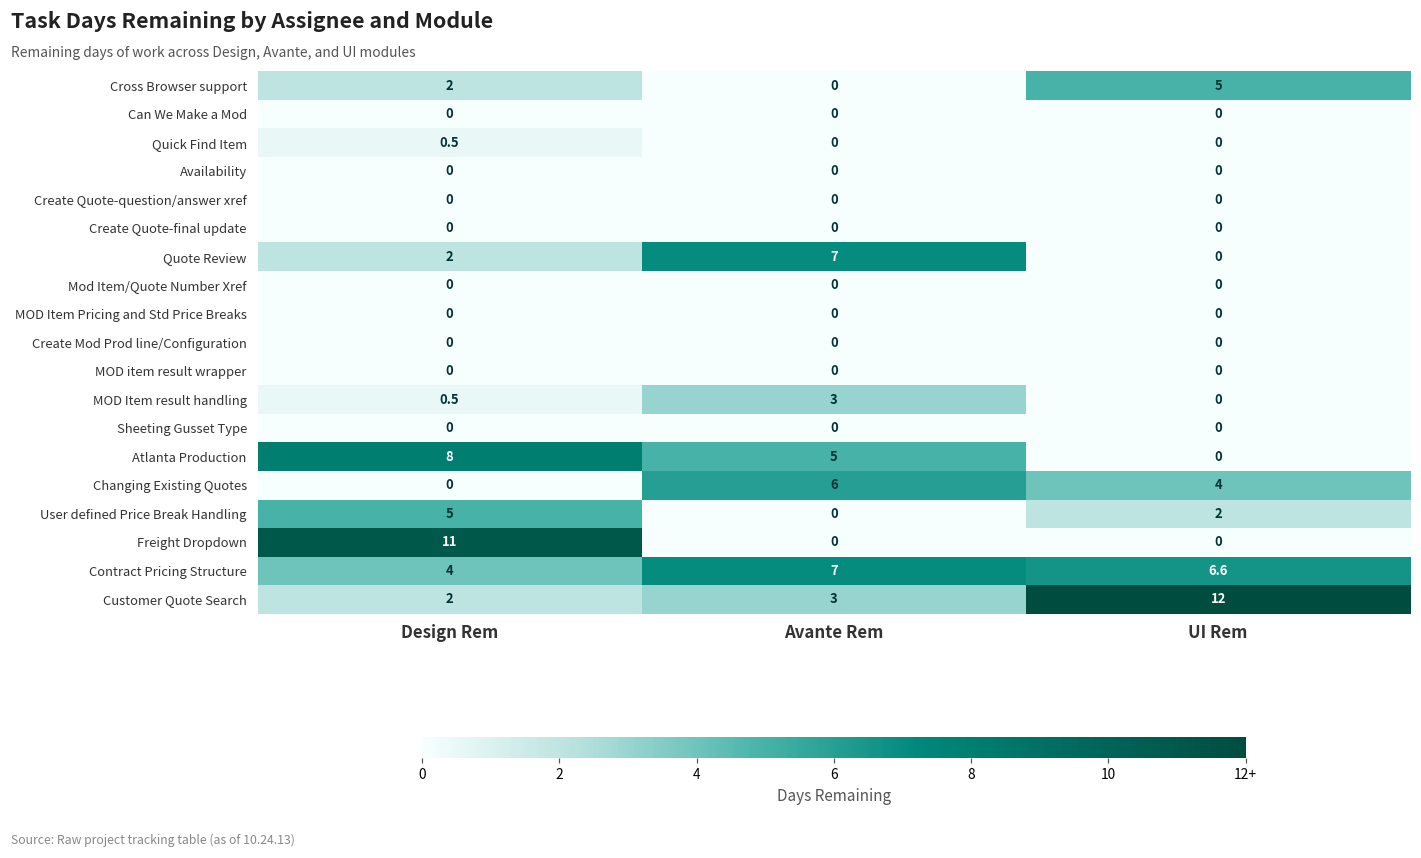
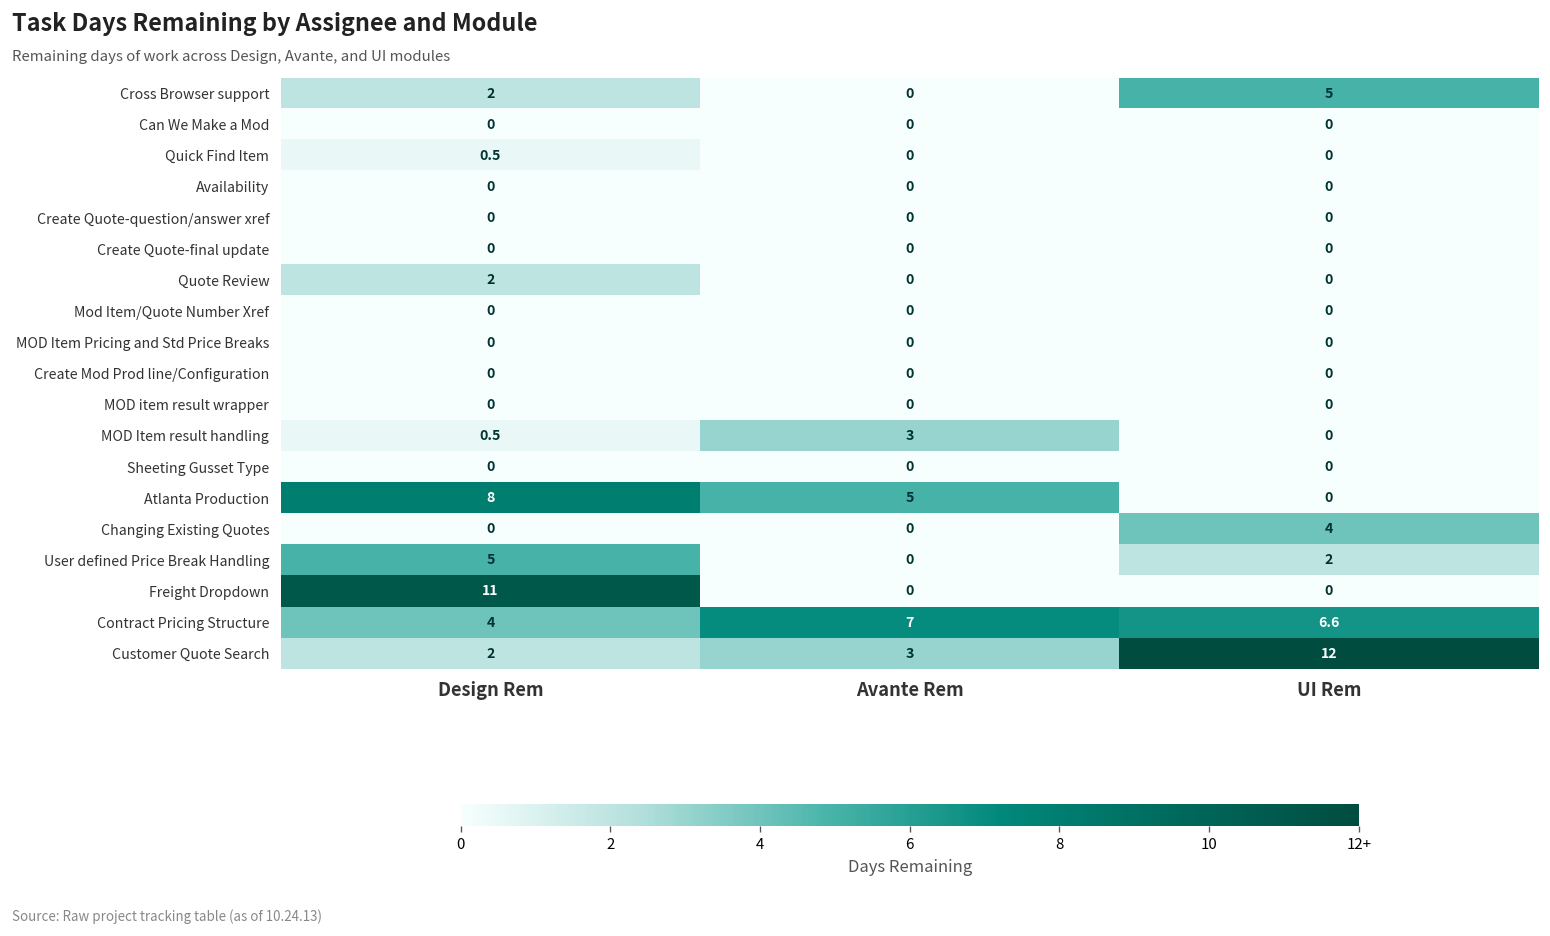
Quote Review, Avante Rem: 7 -> 0
Changing Existing Quotes, Avante Rem: 6 -> 0
